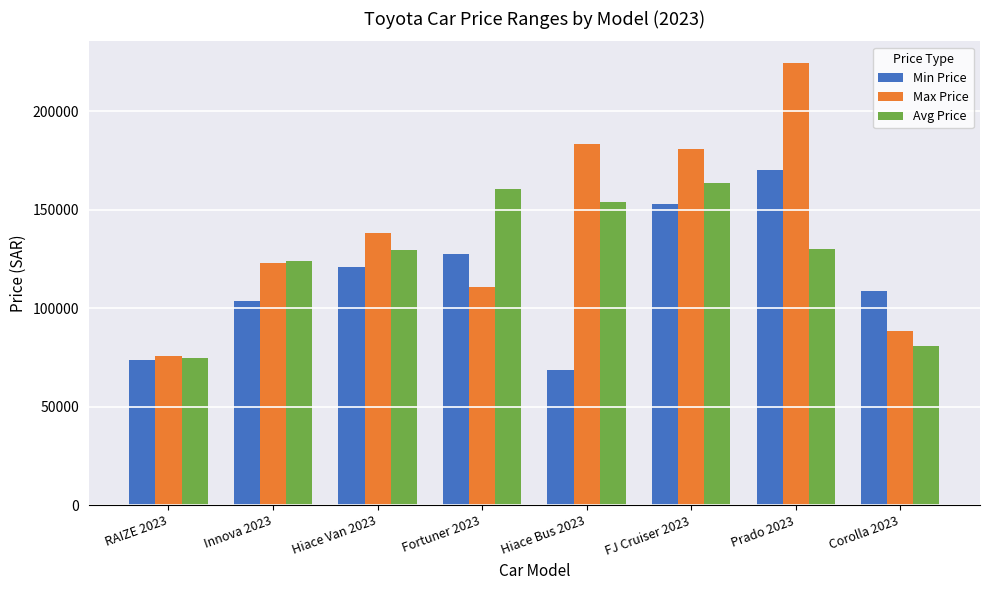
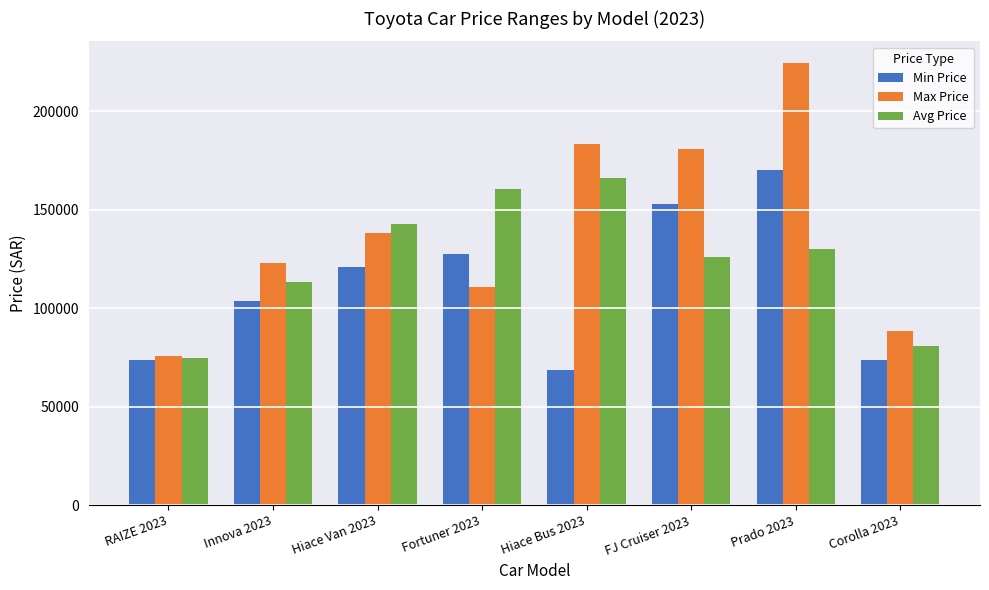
Avg Price, Innova 2023: 124000 -> 113000
Avg Price, Hiace Van 2023: 129000 -> 143000
Avg Price, Hiace Bus 2023: 154000 -> 166000
Avg Price, FJ Cruiser 2023: 163000 -> 126000
Min Price, Corolla 2023: 109000 -> 74000
